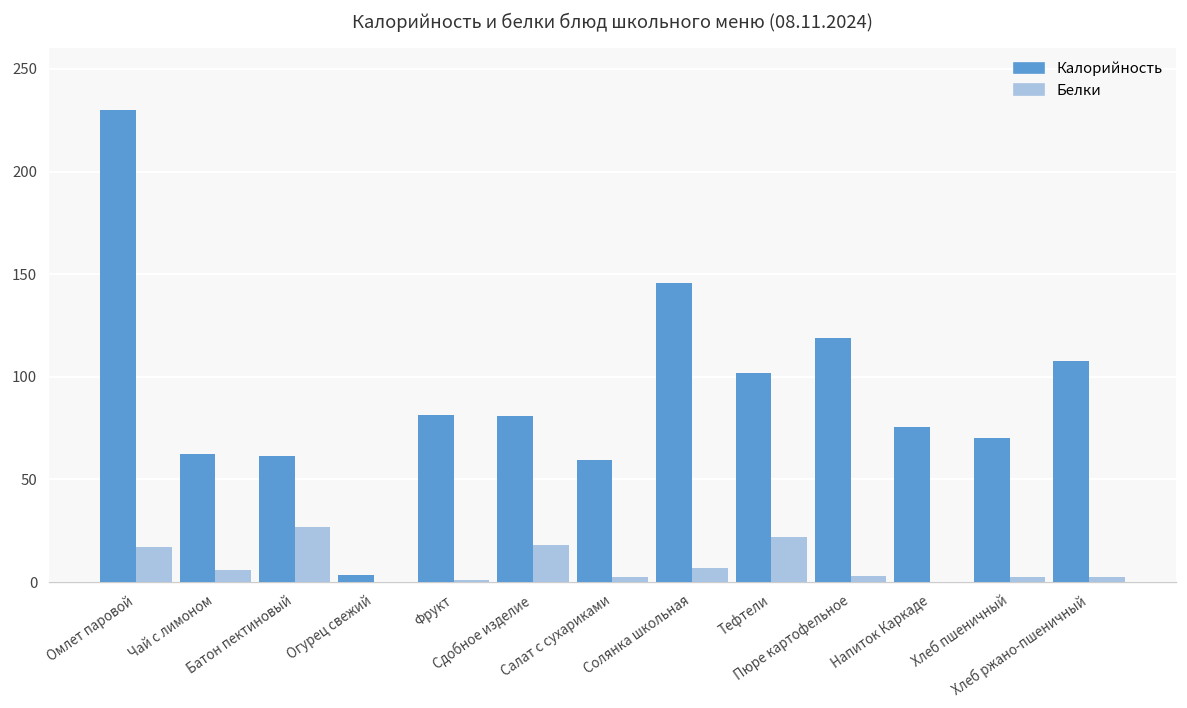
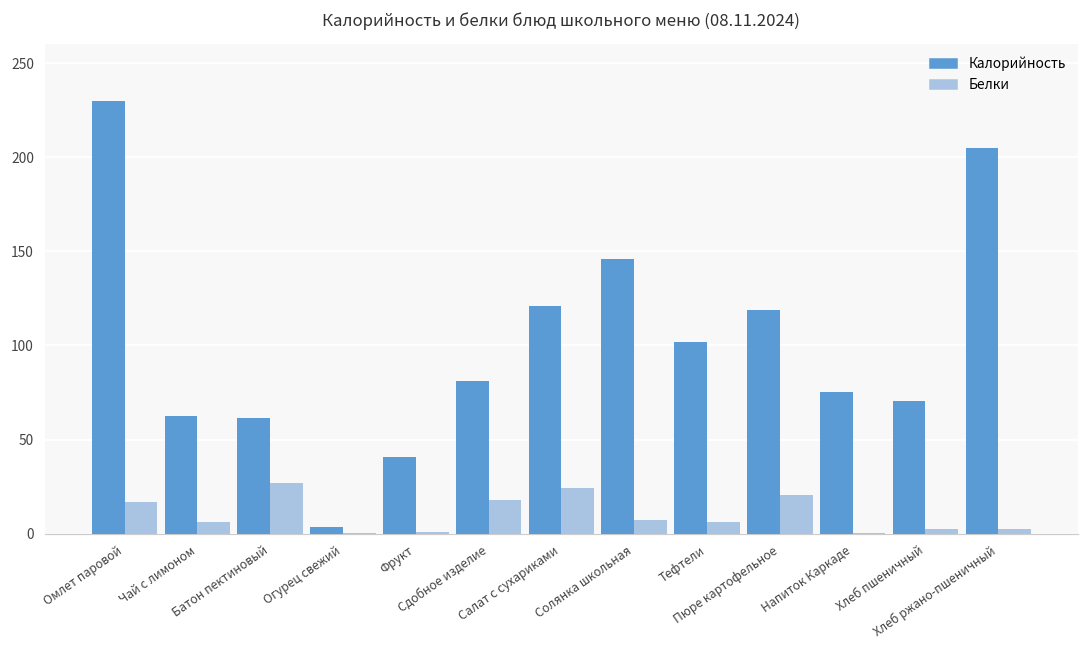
Калорийность, Фрукт: 82 -> 41
Калорийность, Салат с сухариками: 60 -> 121
Белки, Салат с сухариками: 3 -> 24
Белки, Тефтели: 22 -> 6
Белки, Пюре картофельное: 3 -> 20
Калорийность, Хлеб ржано-пшеничный: 108 -> 205
